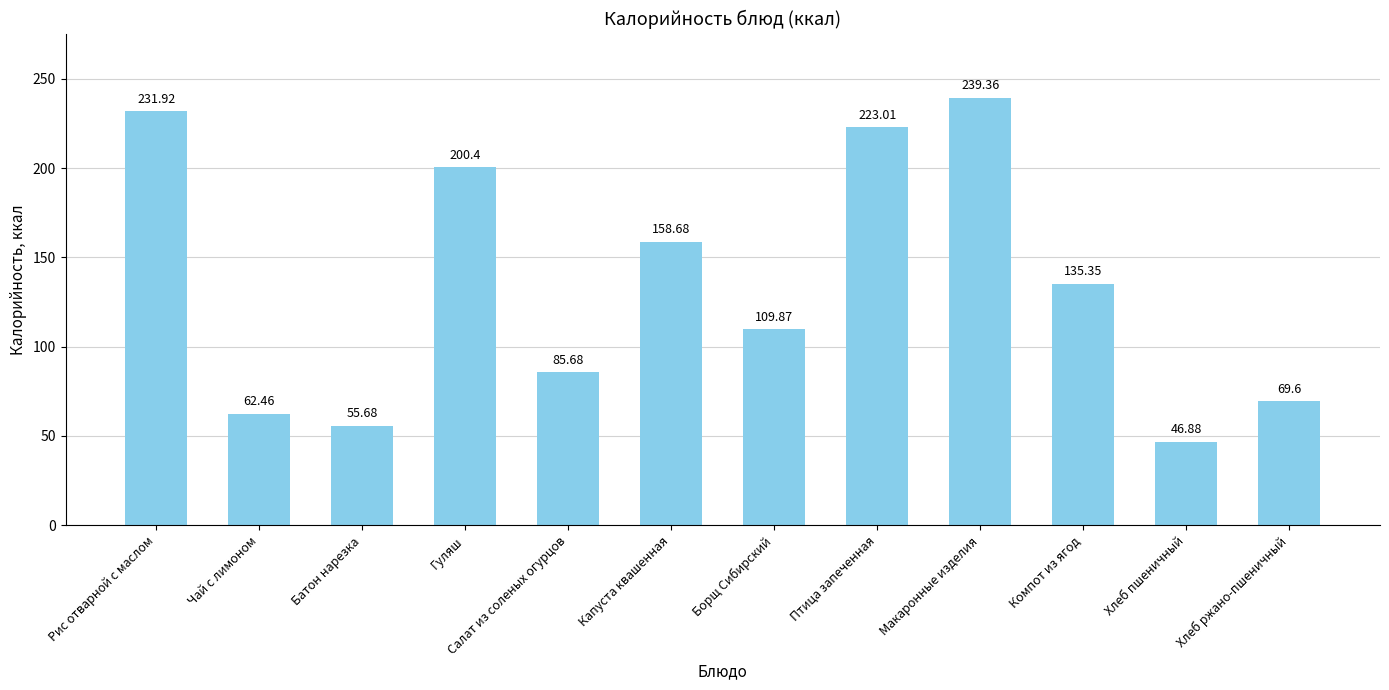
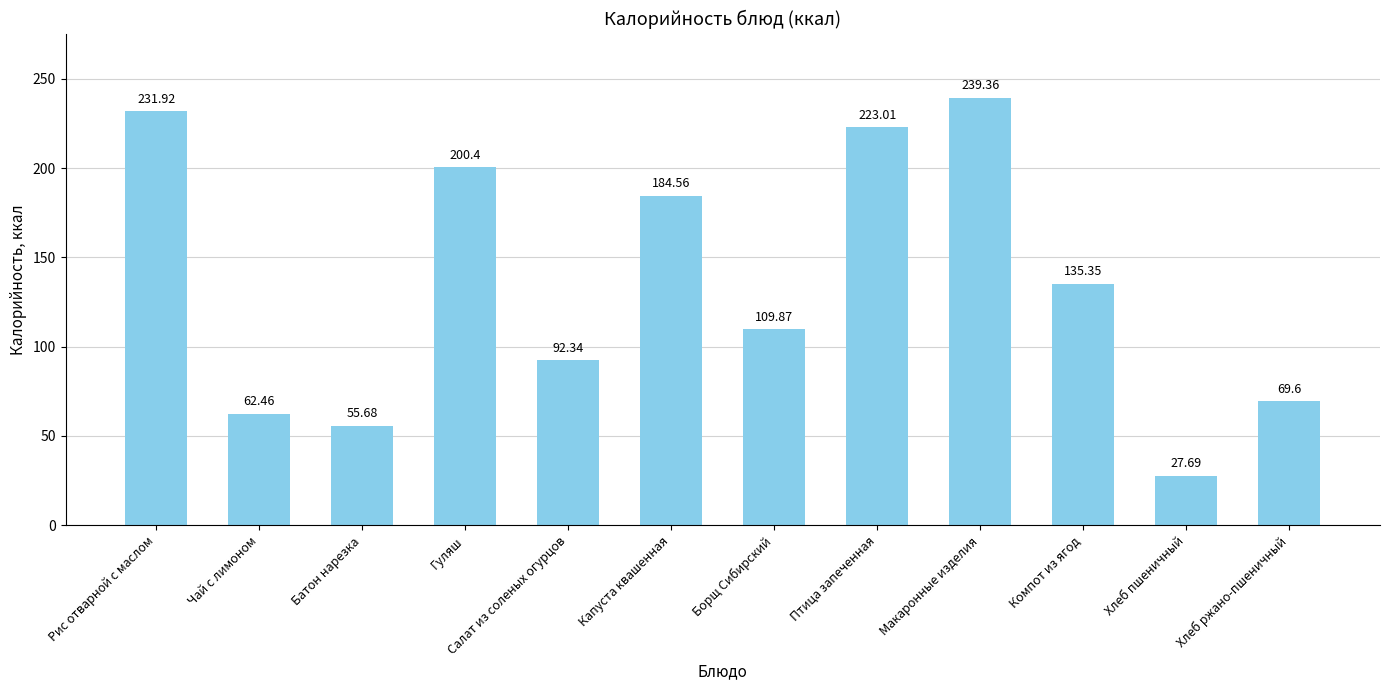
Салат из соленых огурцов: 85.68 -> 92.34
Капуста квашенная: 158.68 -> 184.56
Хлеб пшеничный: 46.88 -> 27.69
